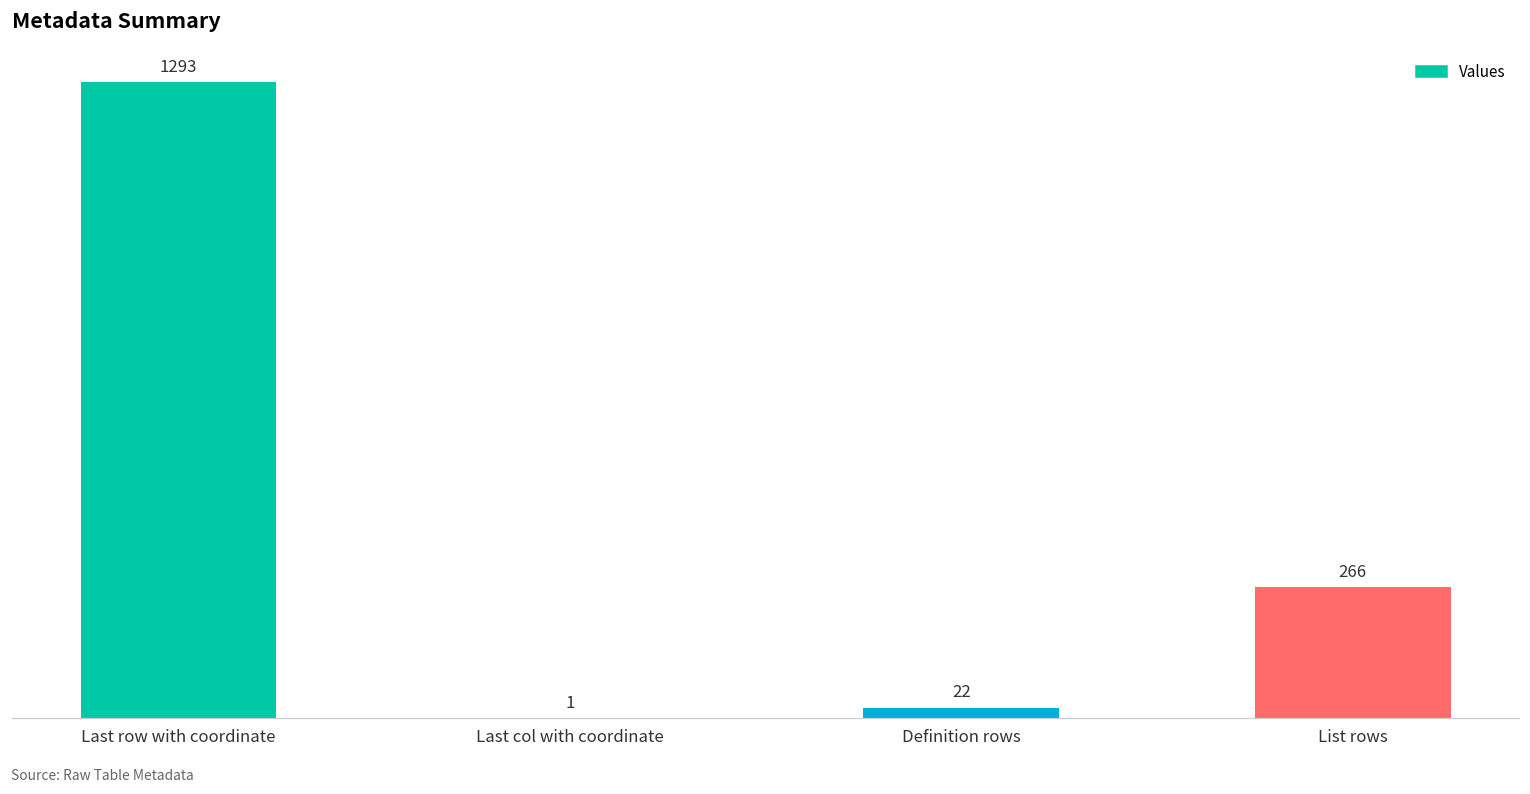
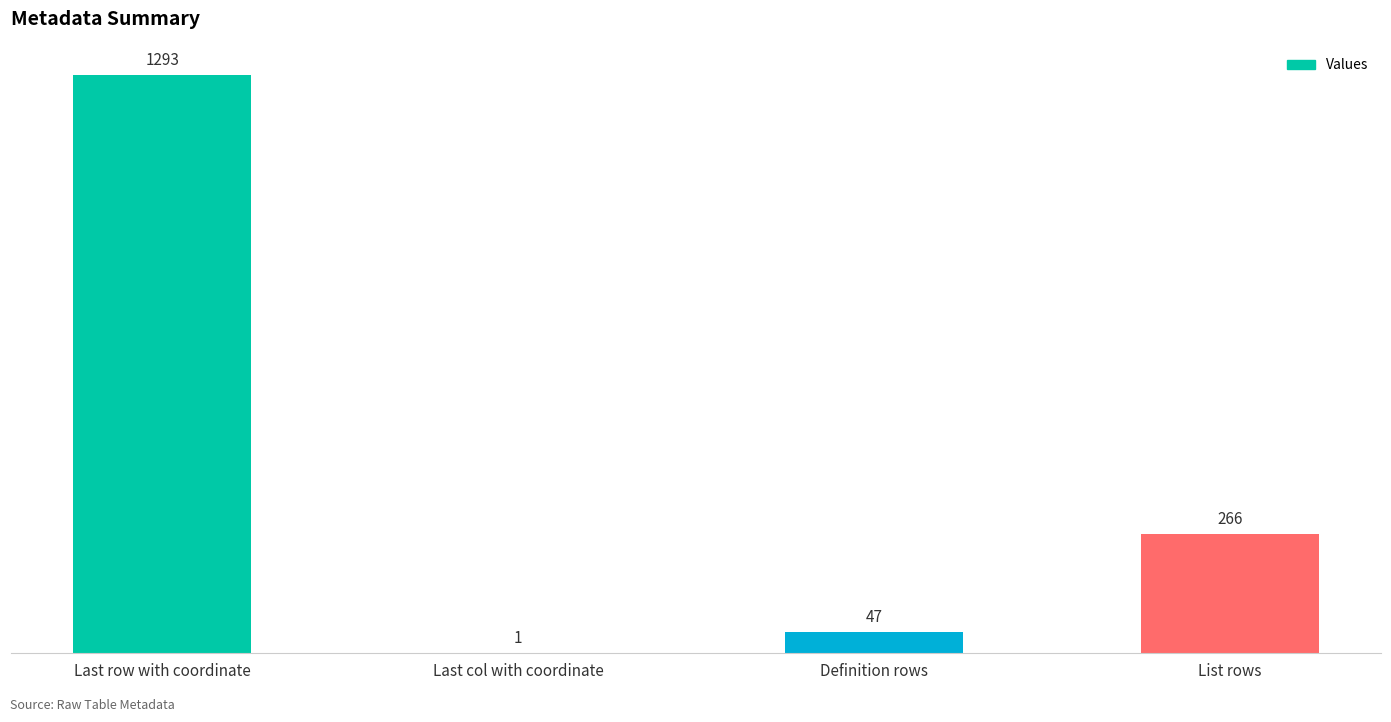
Definition rows: 22 -> 47
